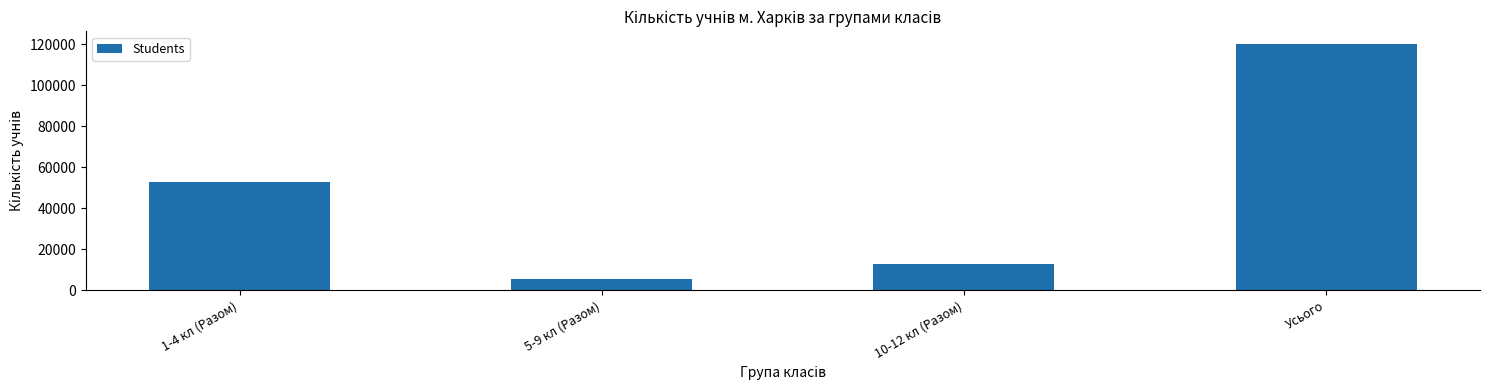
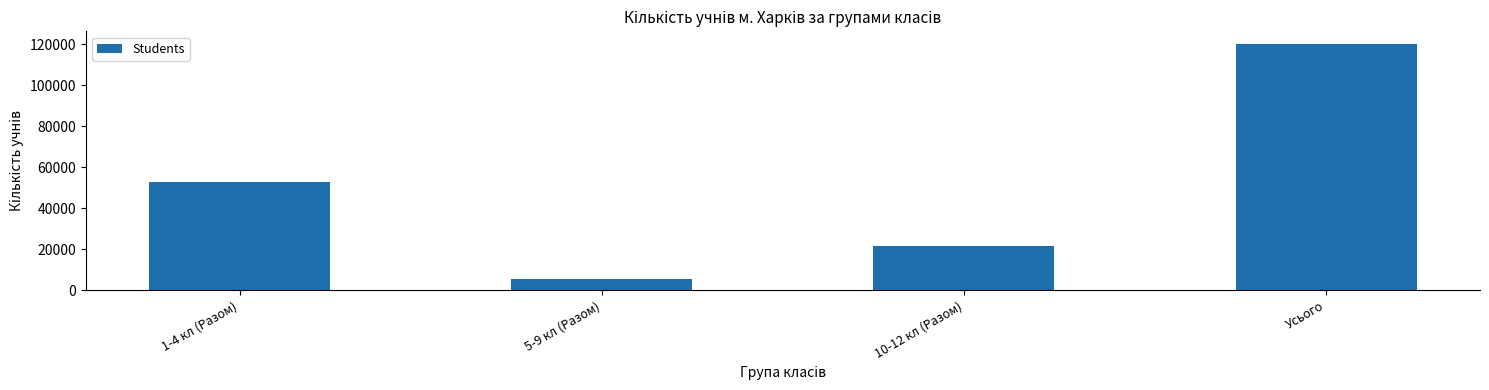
10-12 кл (Разом): 13000 -> 22000
